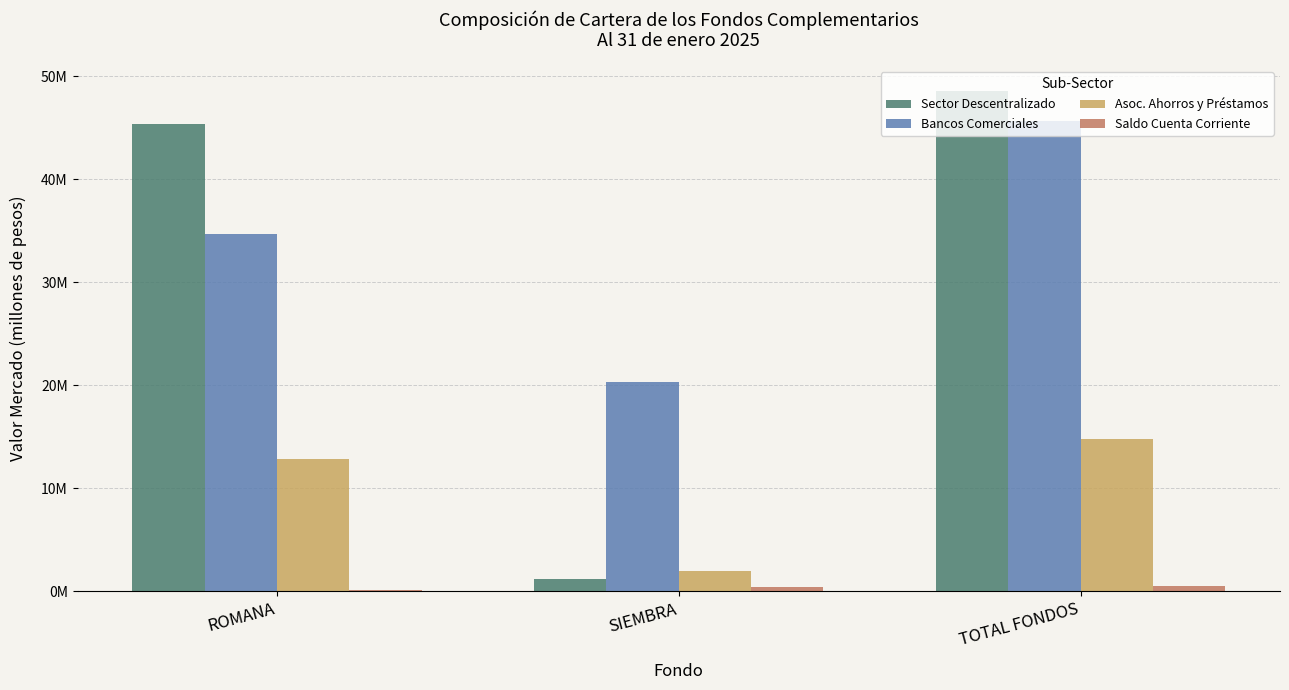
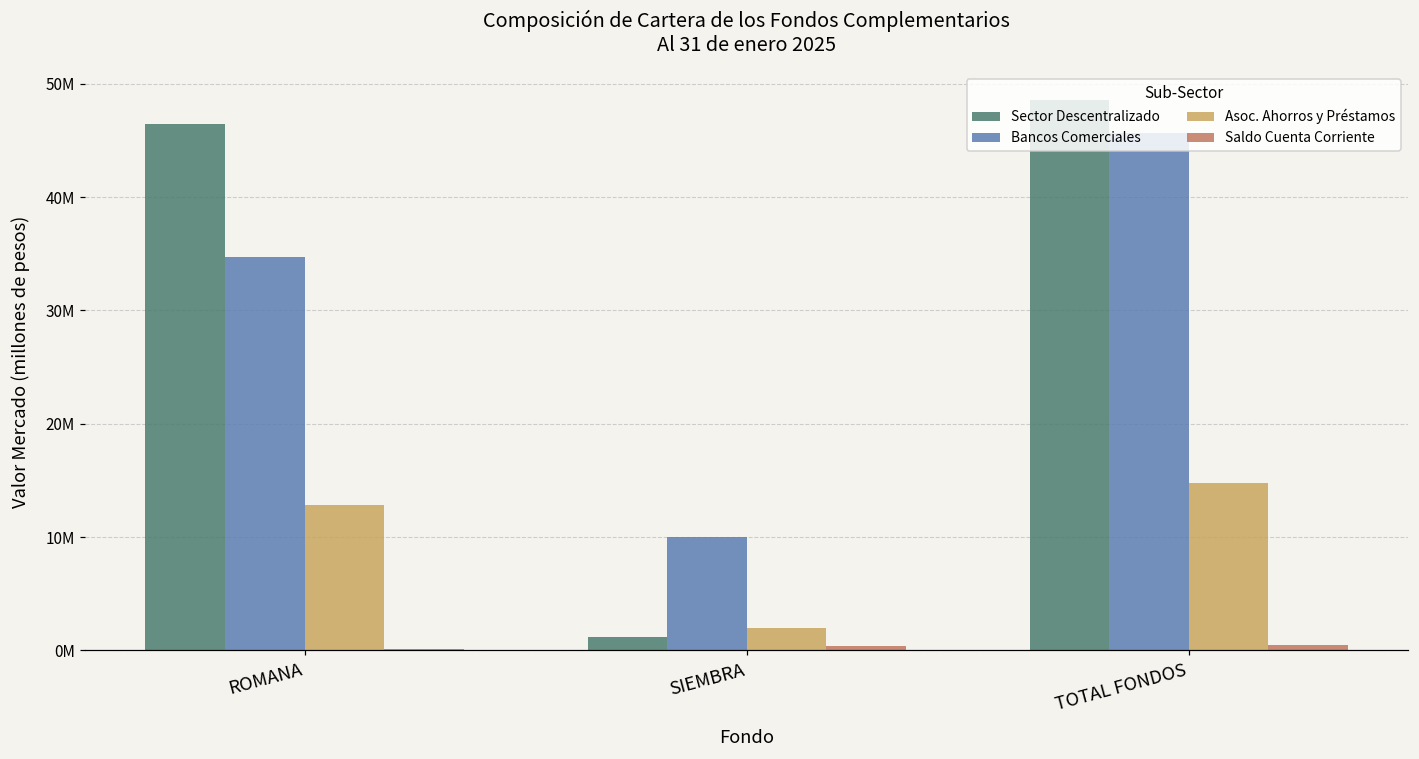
Sector Descentralizado, ROMANA: 45400000 -> 46400000
Bancos Comerciales, SIEMBRA: 20300000 -> 10000000
